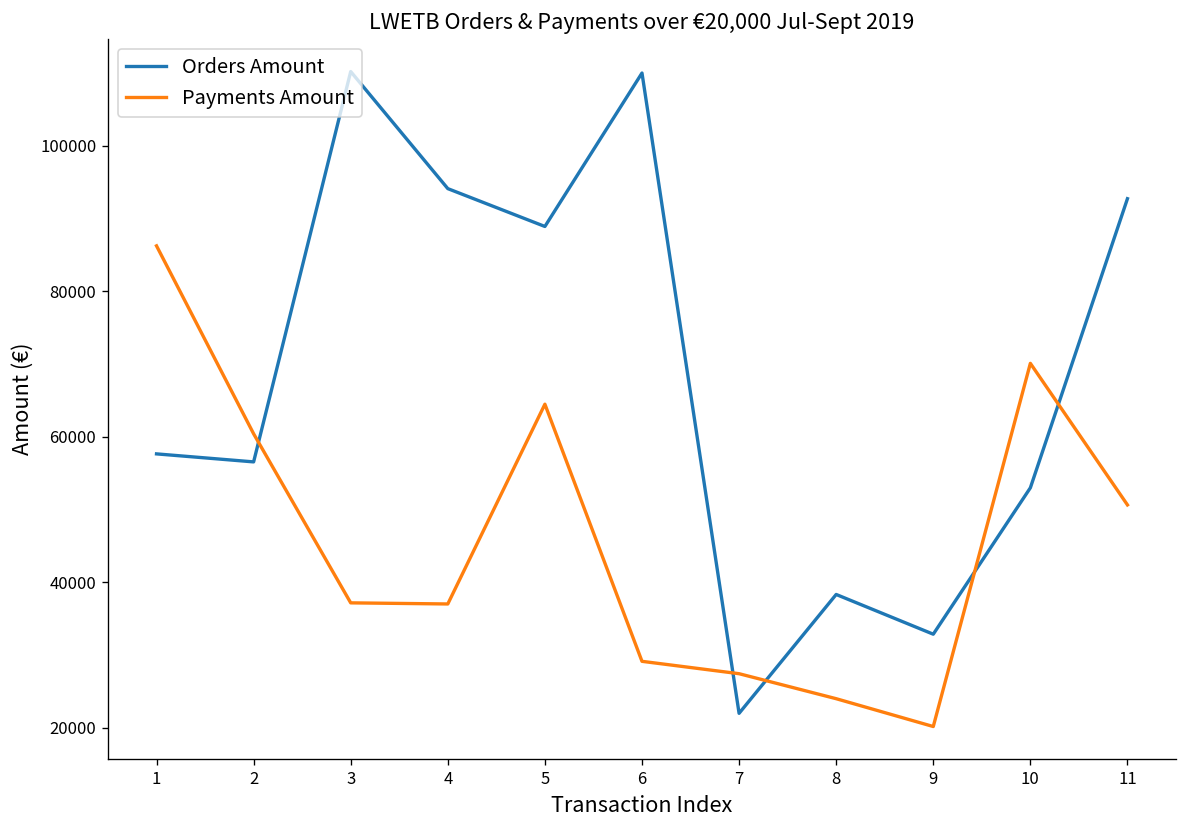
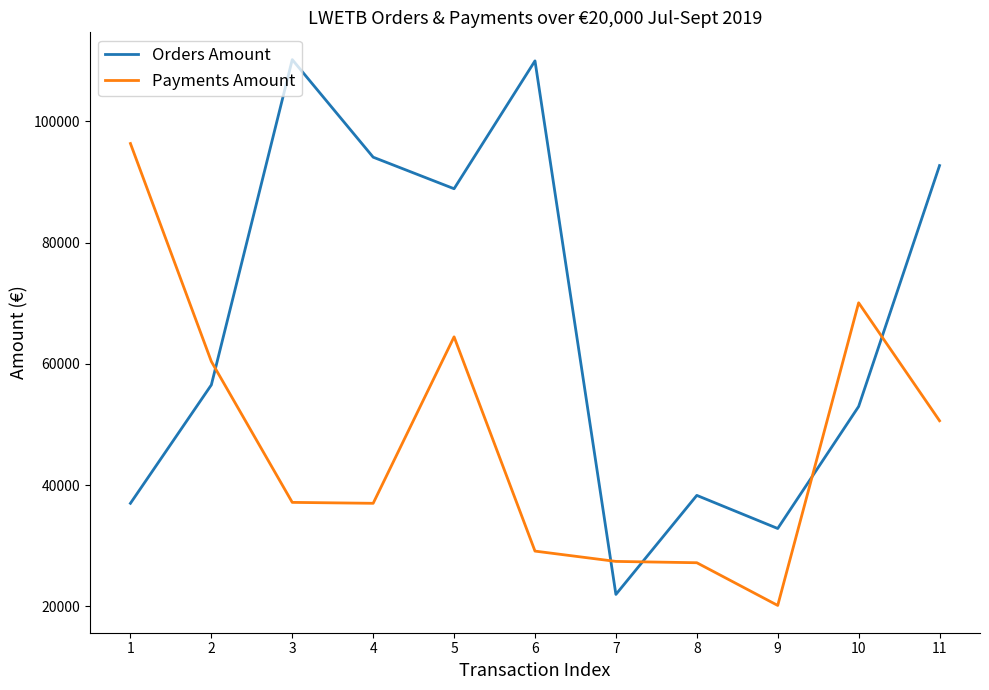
Orders Amount, 1: 58000 -> 37000
Payments Amount, 1: 86000 -> 96000
Payments Amount, 8: 24000 -> 27000
